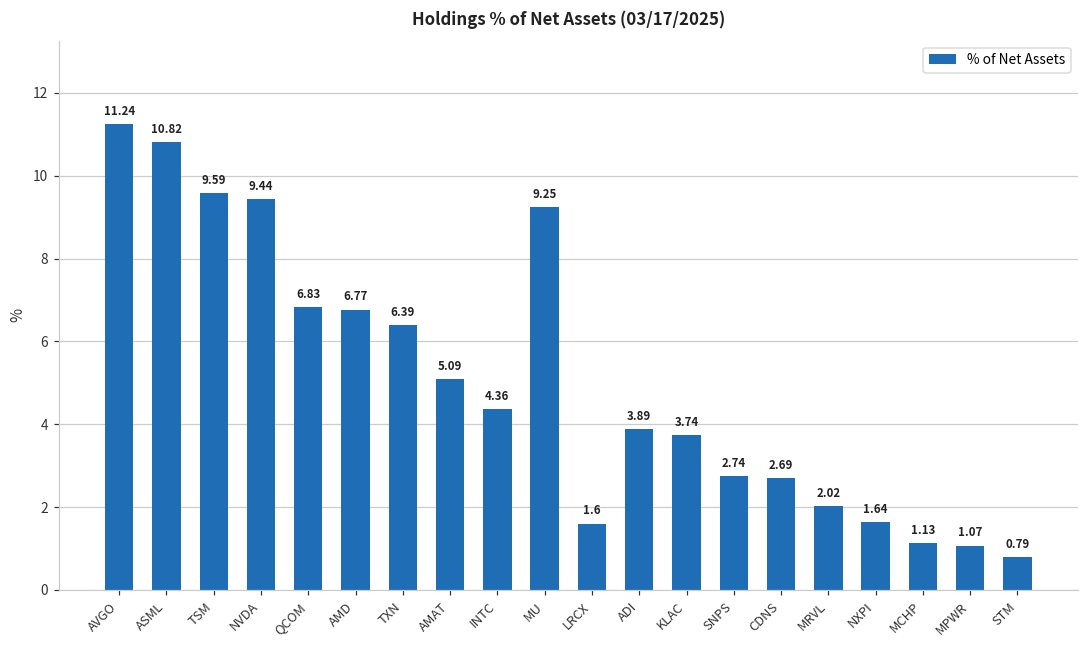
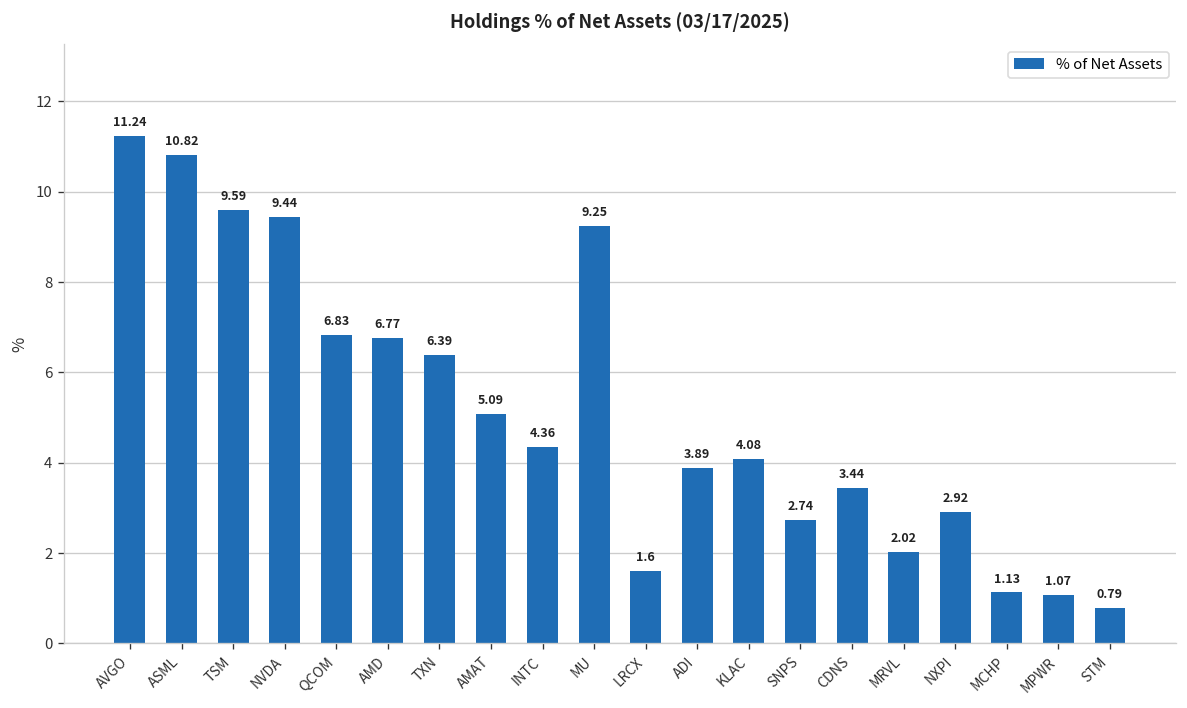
KLAC: 3.74 -> 4.08
CDNS: 2.69 -> 3.44
NXPI: 1.64 -> 2.92
